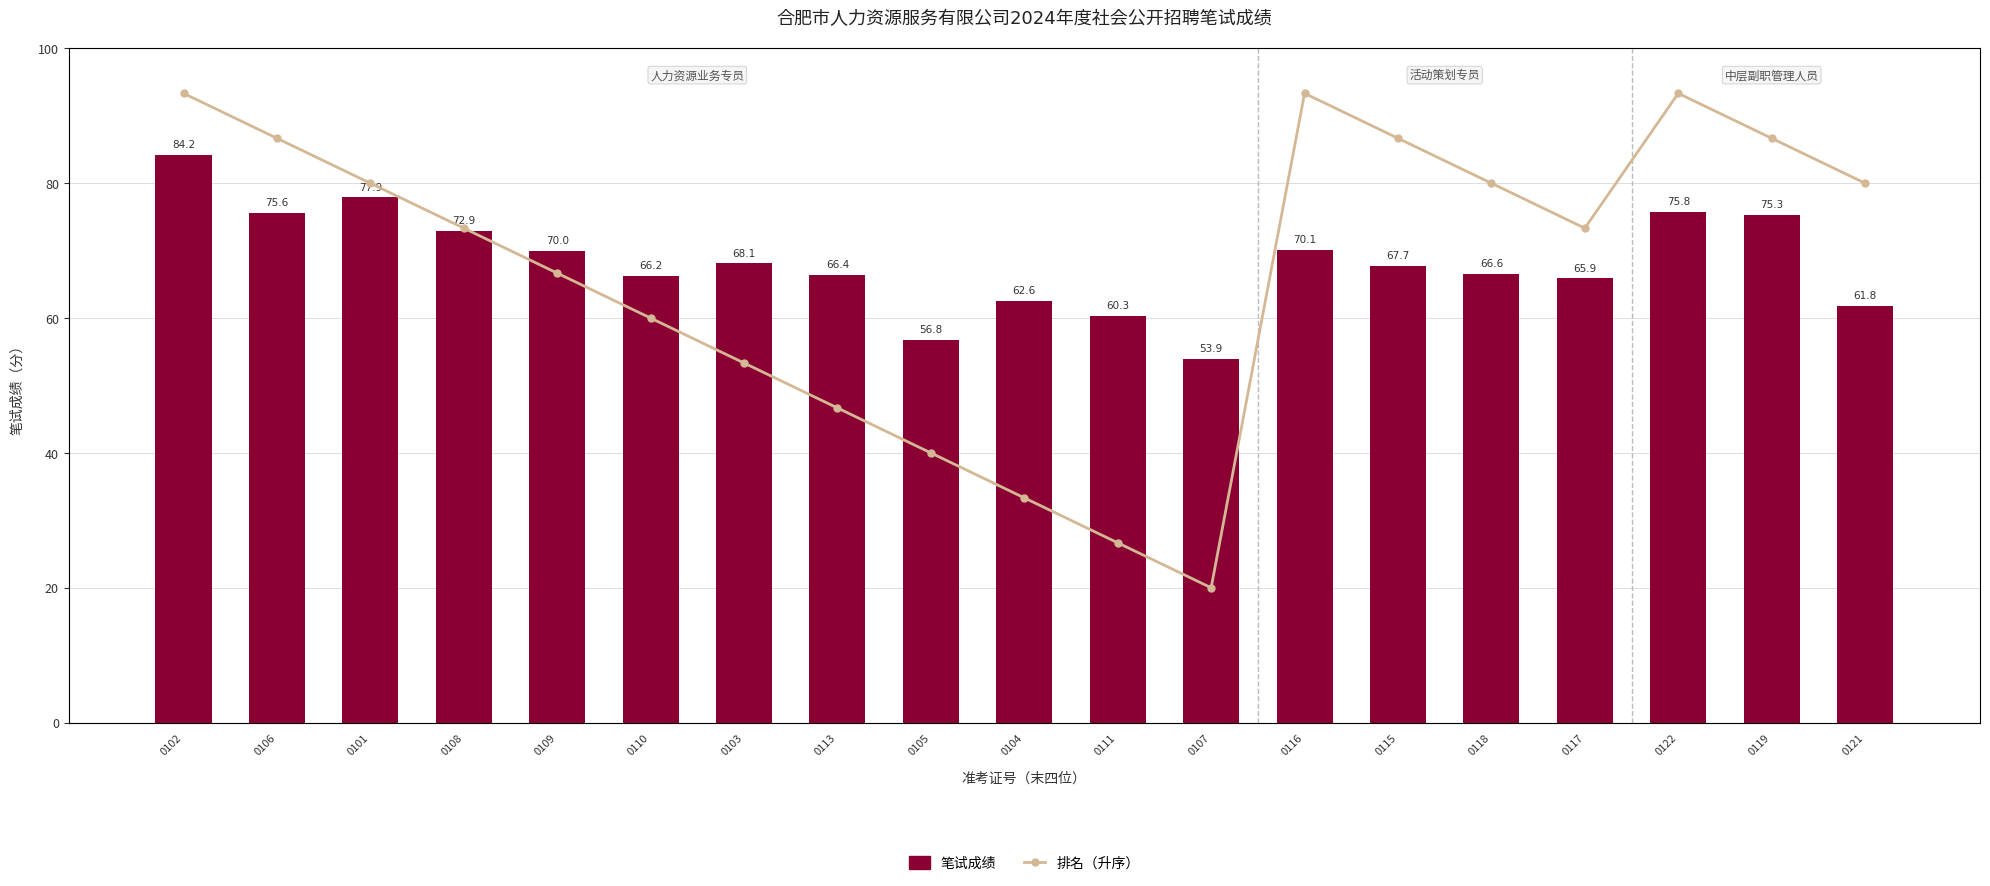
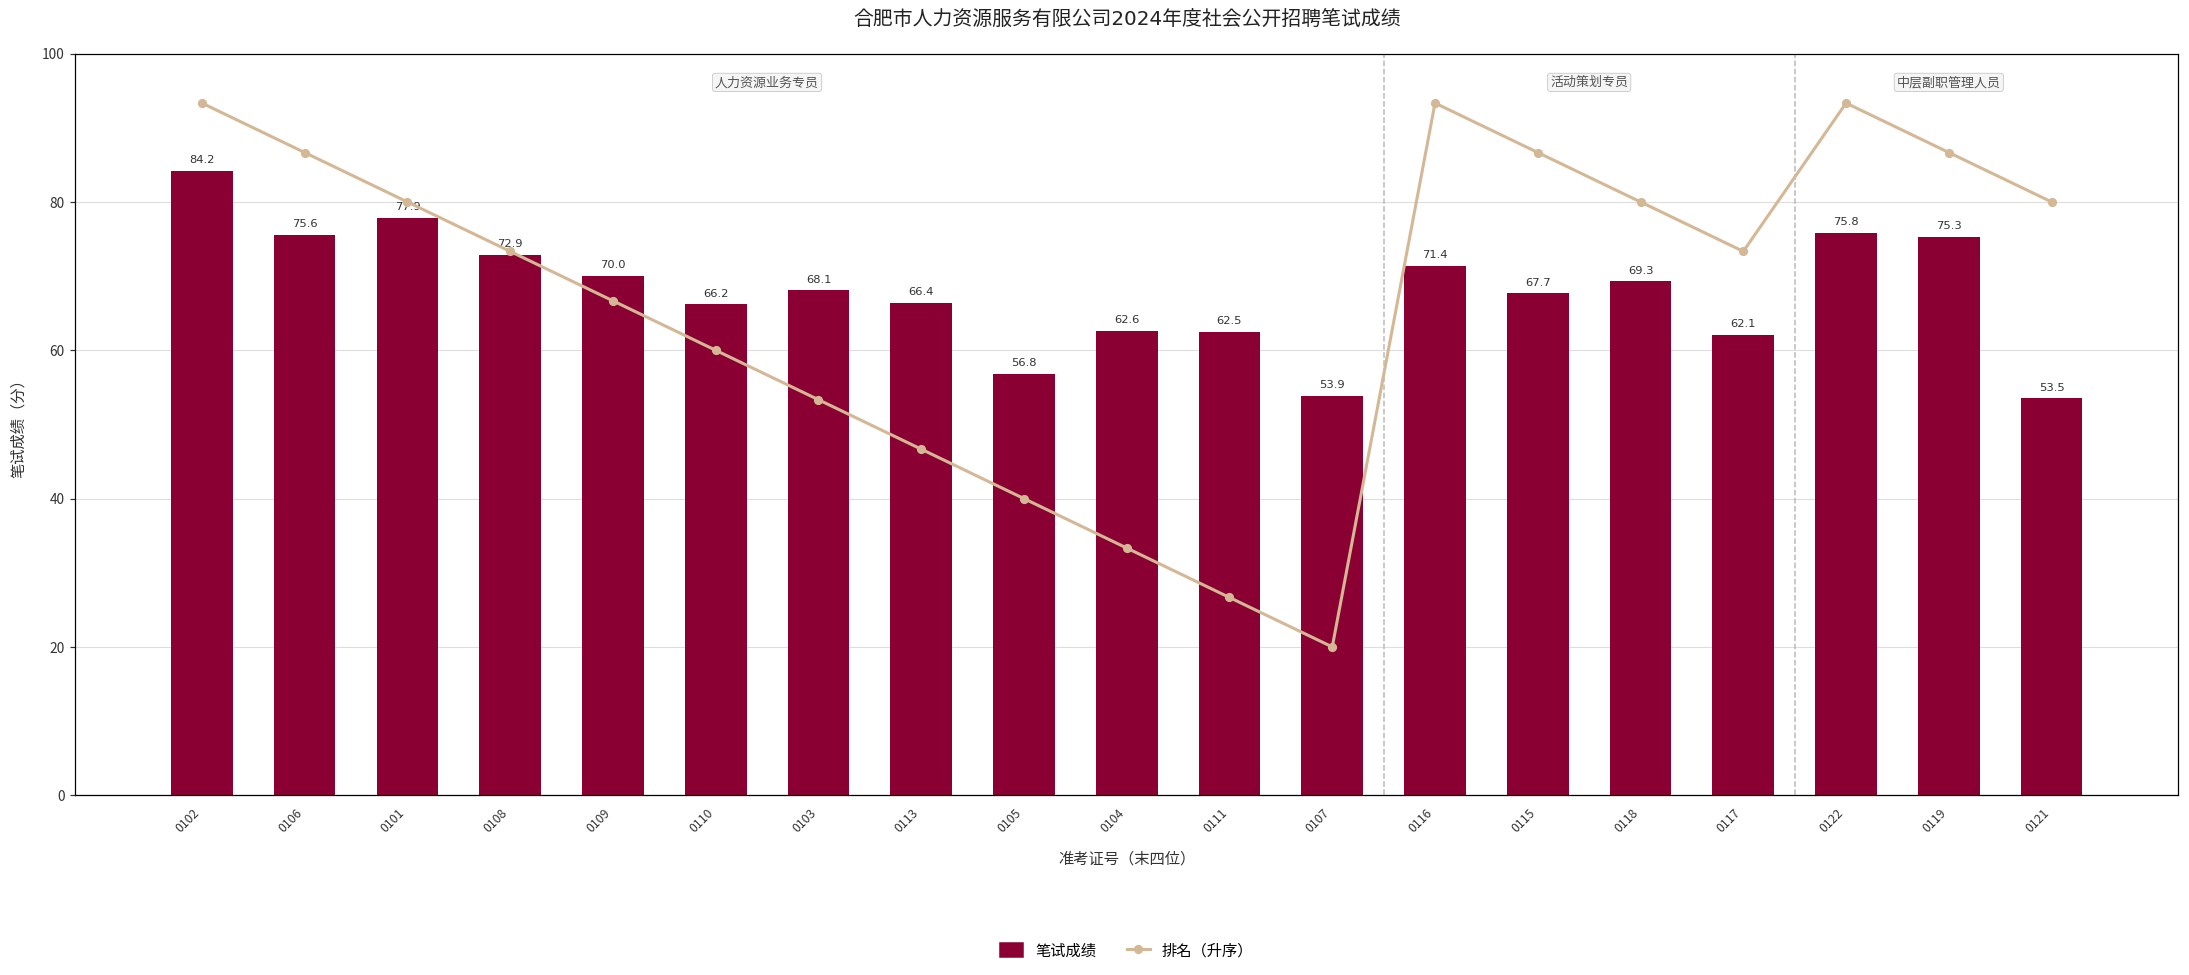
笔试成绩, 0111: 60.3 -> 62.5
笔试成绩, 0116: 70.1 -> 71.4
笔试成绩, 0118: 66.6 -> 69.3
笔试成绩, 0117: 65.9 -> 62.1
笔试成绩, 0121: 61.8 -> 53.5
